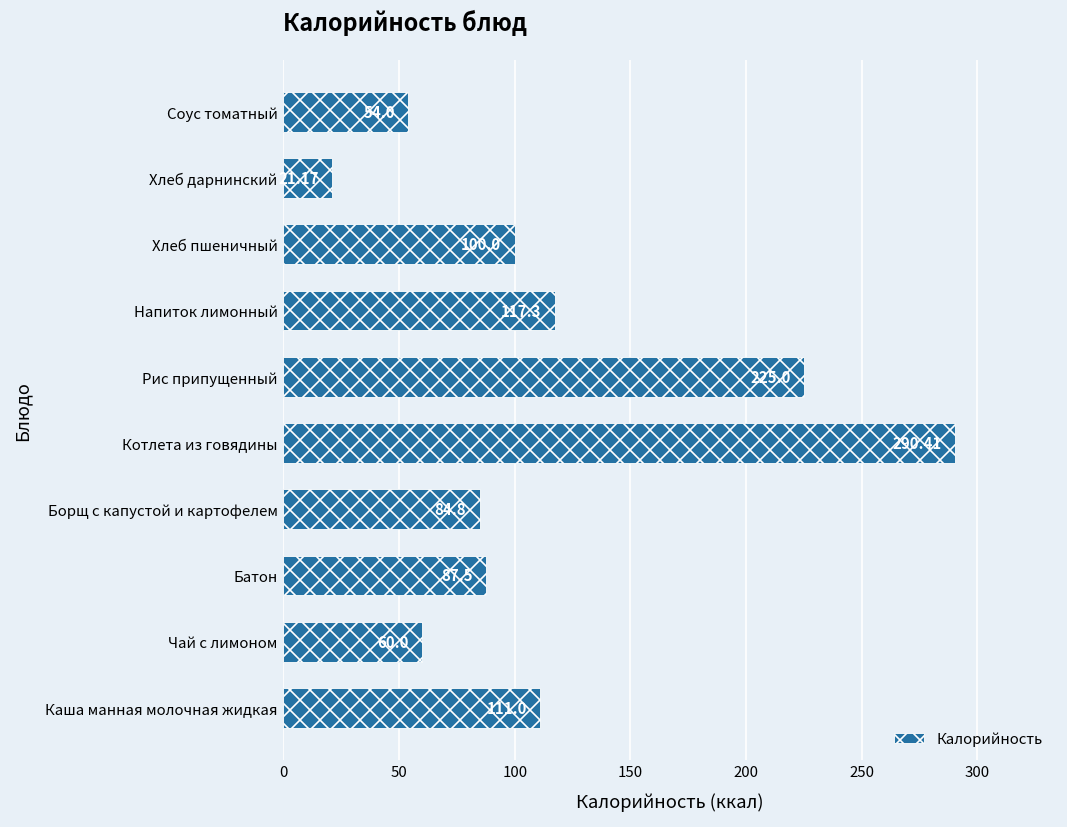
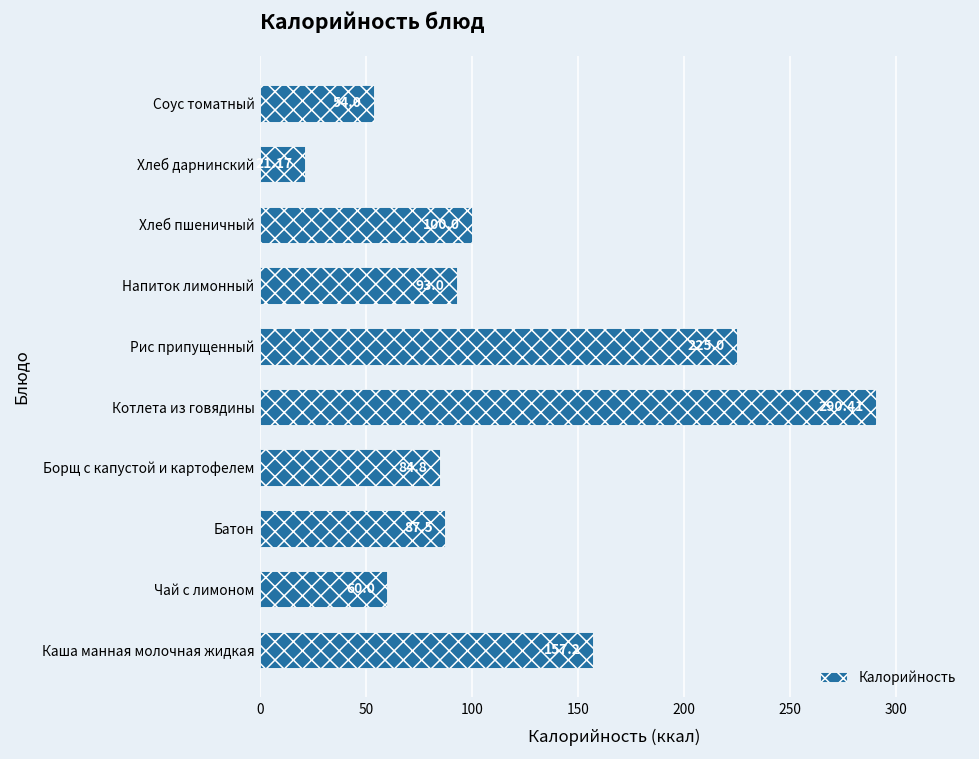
Напиток лимонный: 117.3 -> 93.0
Каша манная молочная жидкая: 111.0 -> 157.2
